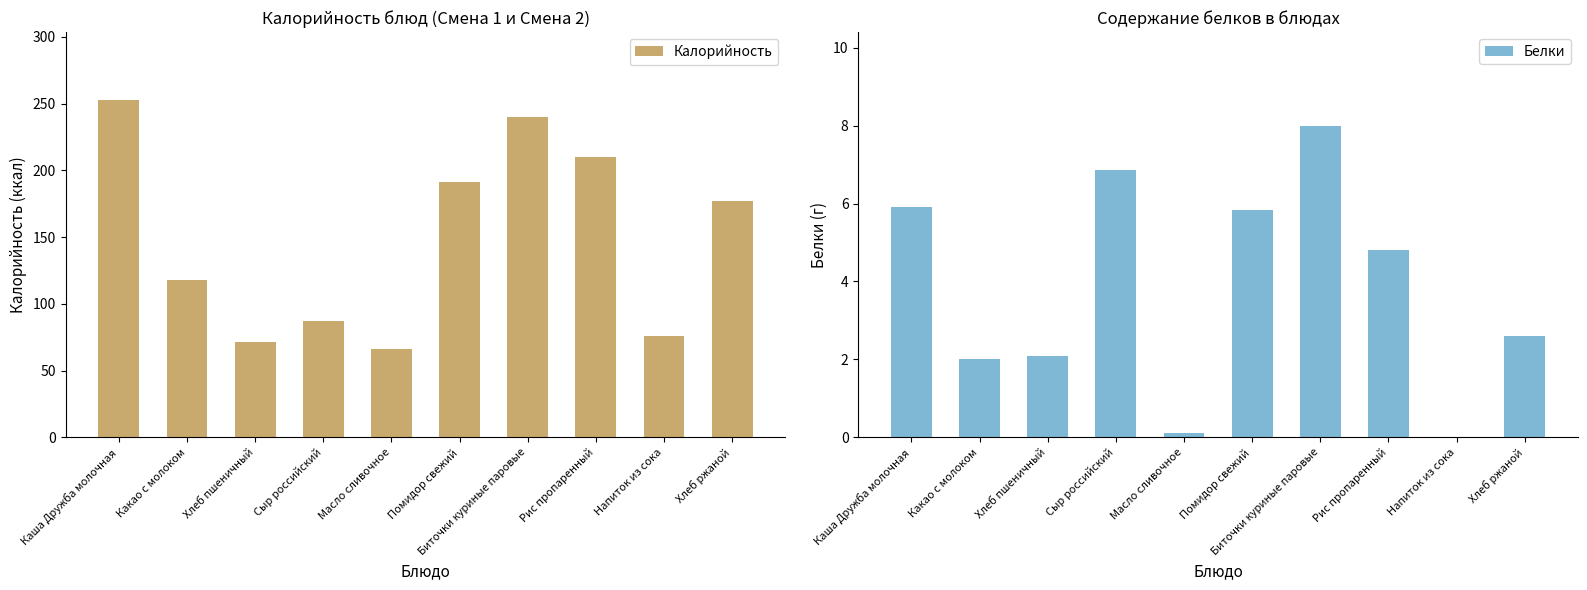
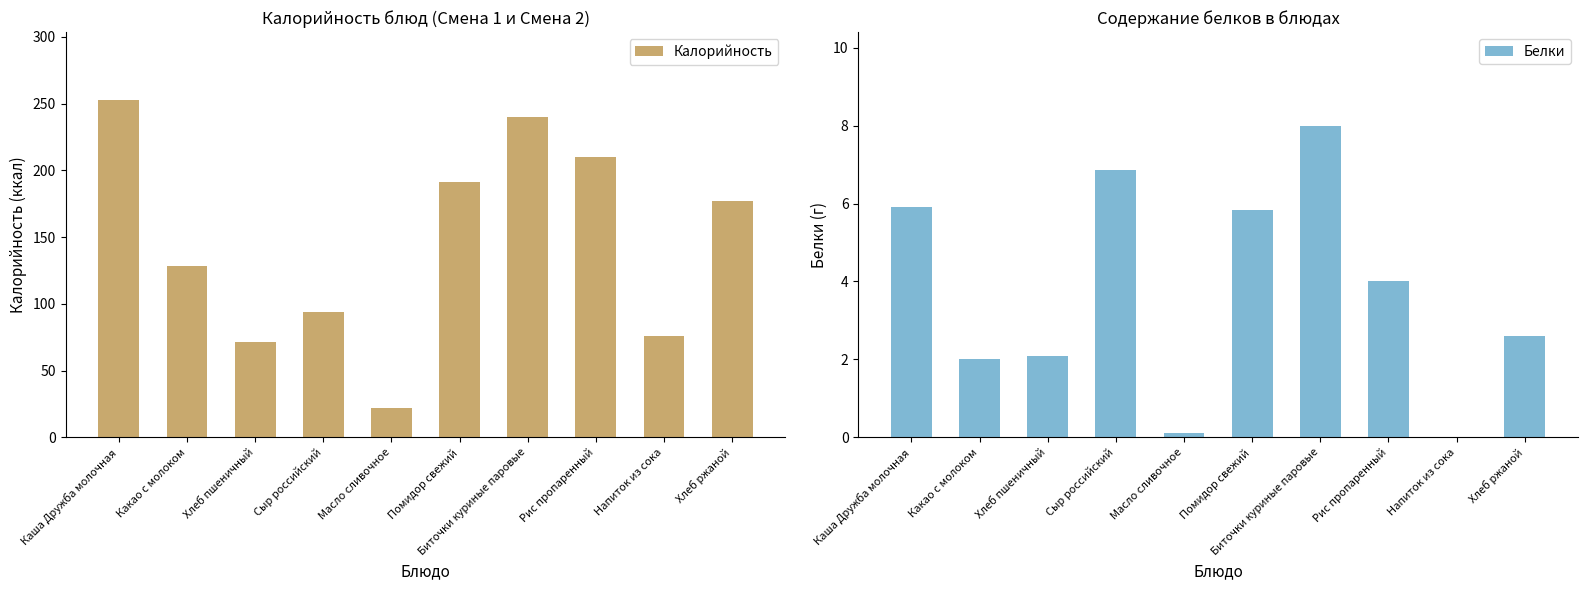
Калорийность блюд (Смена 1 и Смена 2), Какао с молоком: 118 -> 128
Калорийность блюд (Смена 1 и Смена 2), Сыр российский: 88 -> 94
Калорийность блюд (Смена 1 и Смена 2), Масло сливочное: 66 -> 22
Содержание белков в блюдах, Рис пропаренный: 4.8 -> 4.0
